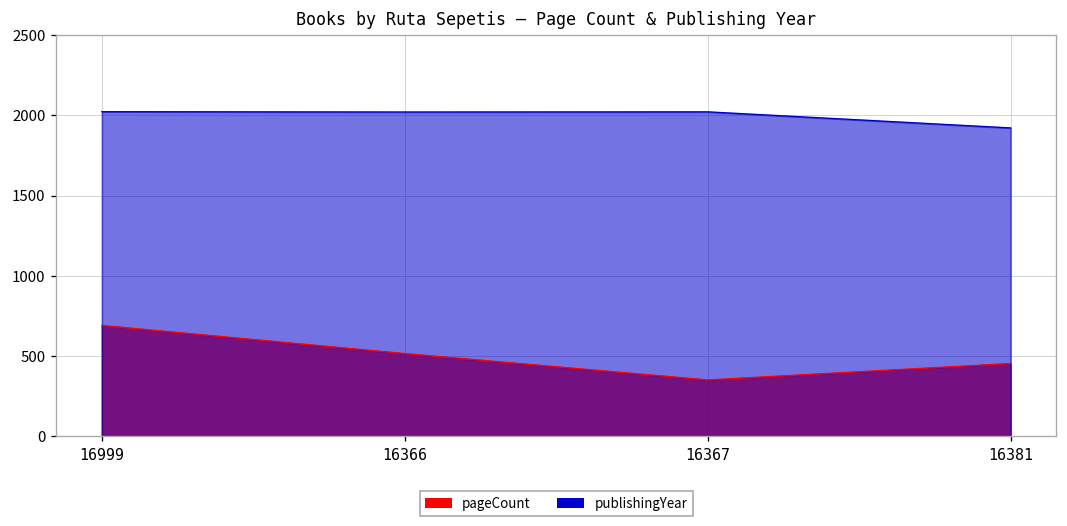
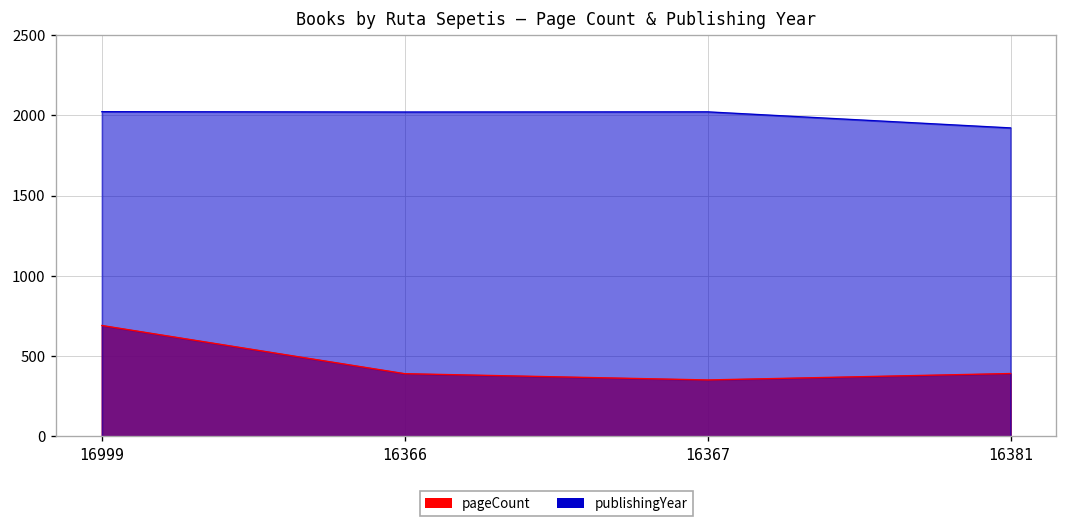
pageCount, 16366: 520 -> 390
pageCount, 16381: 450 -> 390
